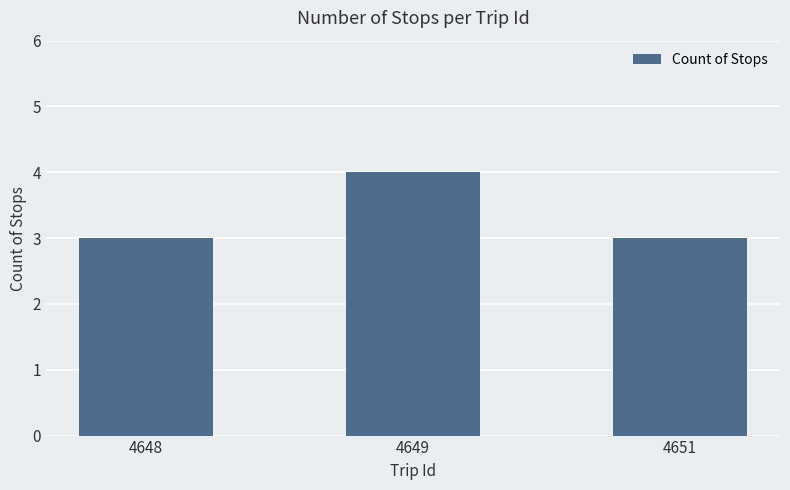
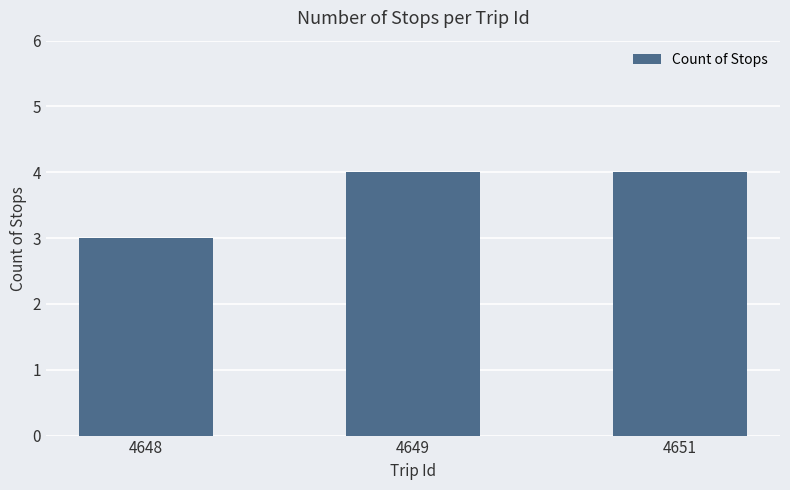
4651: 3 -> 4
